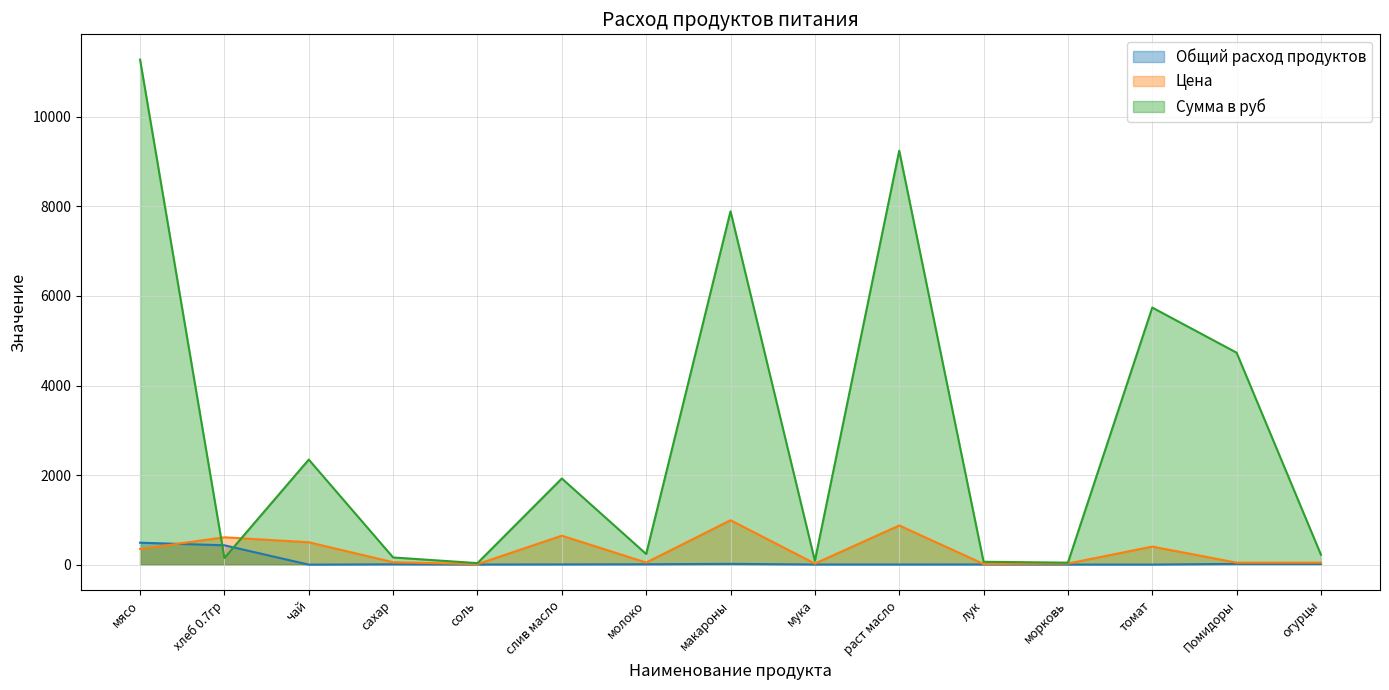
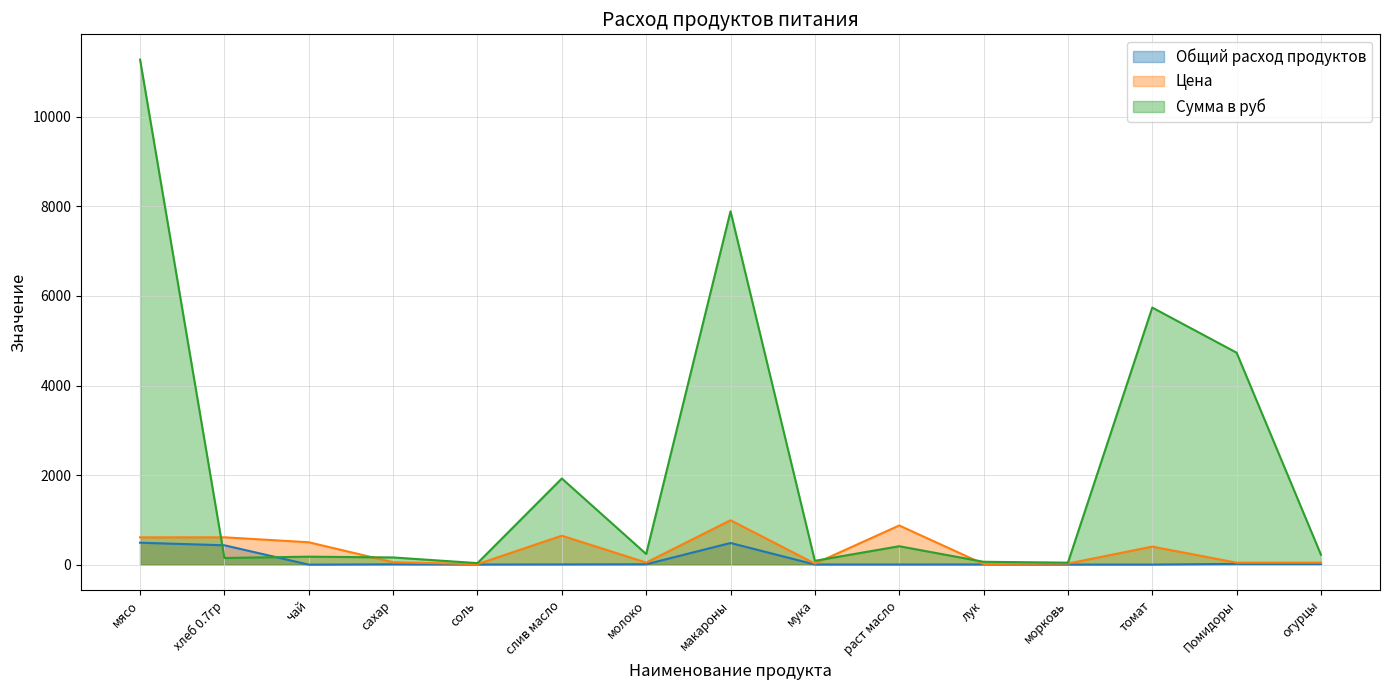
Цена, мясо: 400 -> 600
Сумма в руб, чай: 2300 -> 200
Общий расход продуктов, макароны: 0 -> 500
Сумма в руб, раст масло: 9200 -> 400
